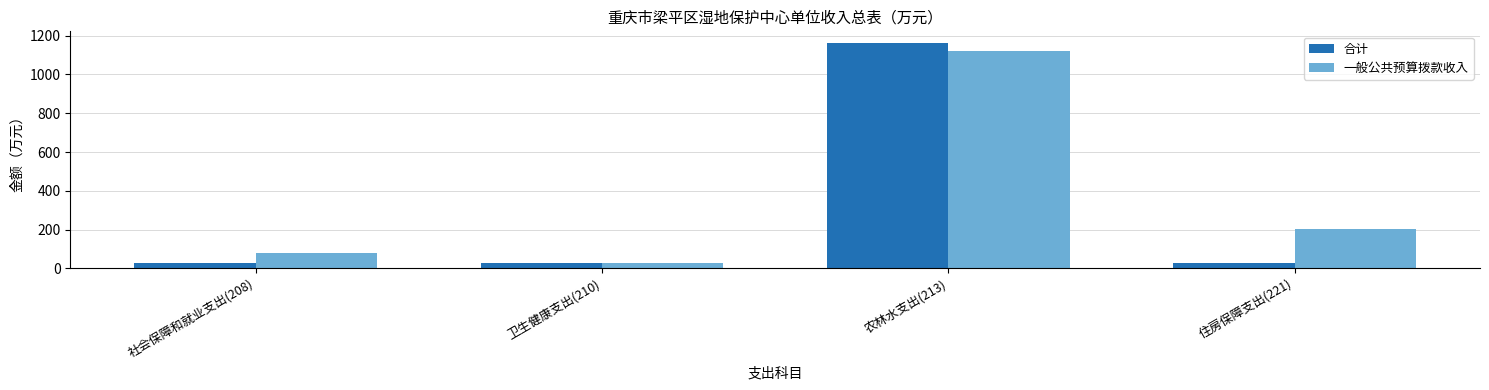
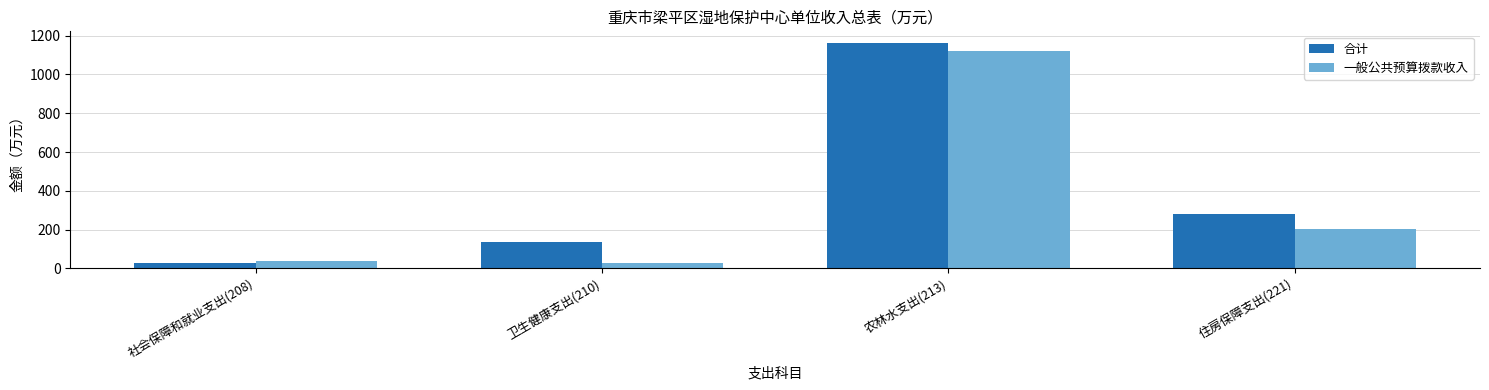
一般公共预算拨款收入, 社会保障和就业支出(208): 80 -> 40
合计, 卫生健康支出(210): 30 -> 140
合计, 住房保障支出(221): 30 -> 280
